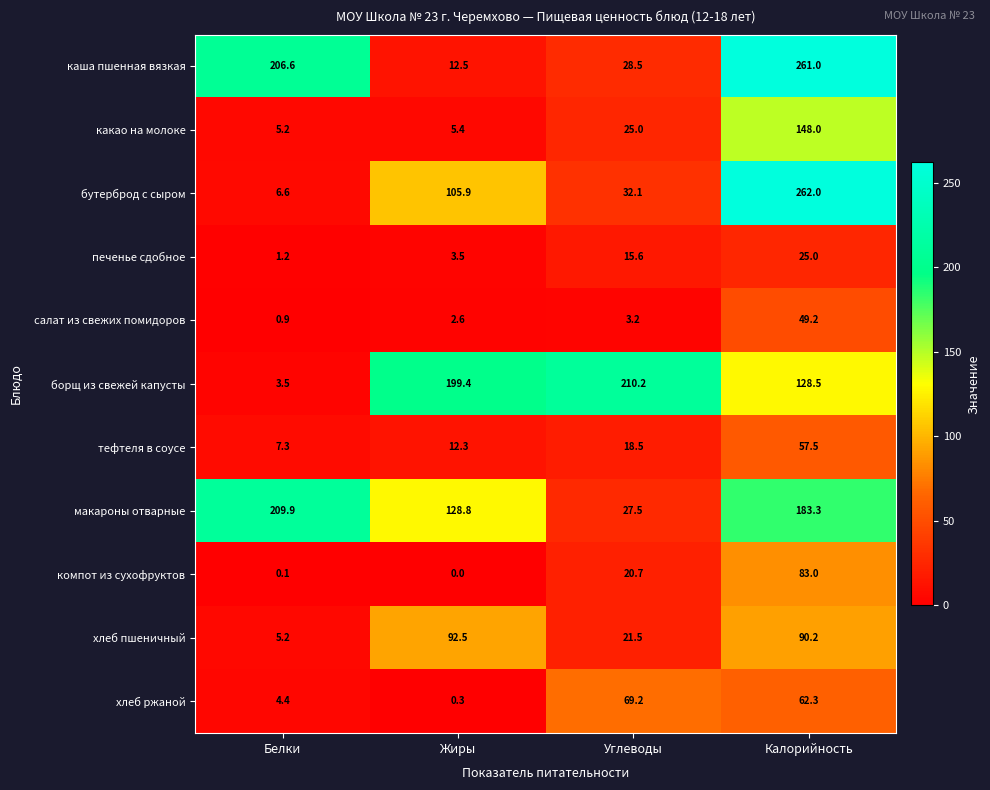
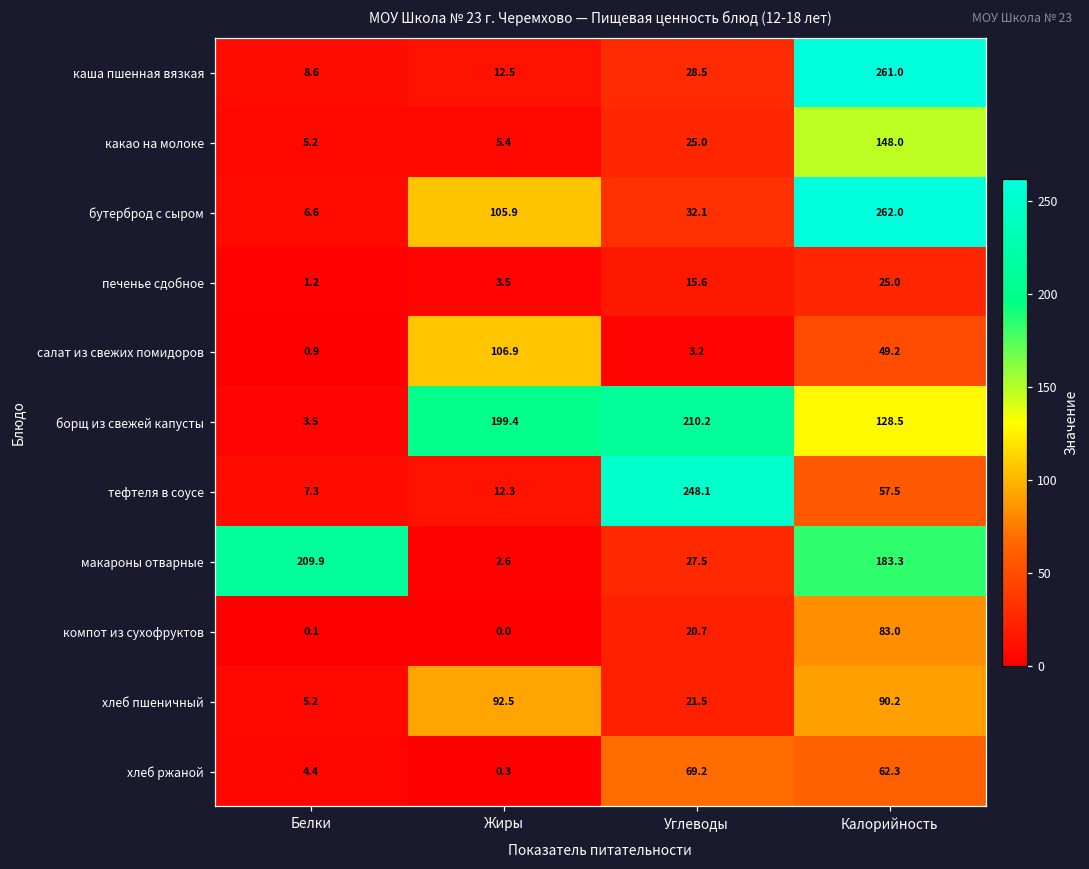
каша пшенная вязкая, Белки: 206.6 -> 8.6
салат из свежих помидоров, Жиры: 2.6 -> 106.9
тефтеля в соусе, Углеводы: 18.5 -> 248.1
макароны отварные, Жиры: 128.8 -> 2.6
